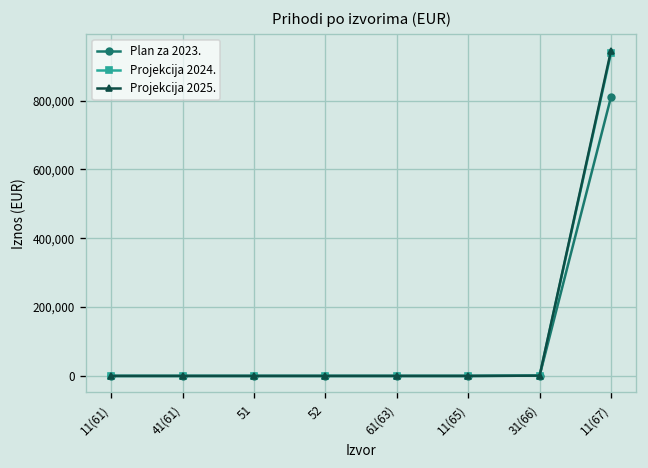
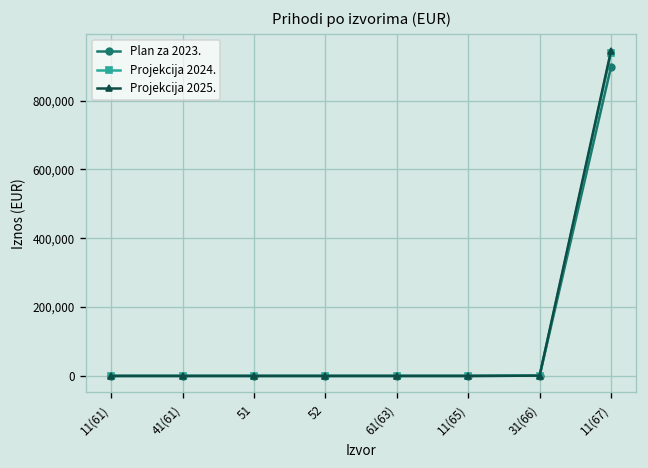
Plan za 2023., 11(67): 810,000 -> 900,000
